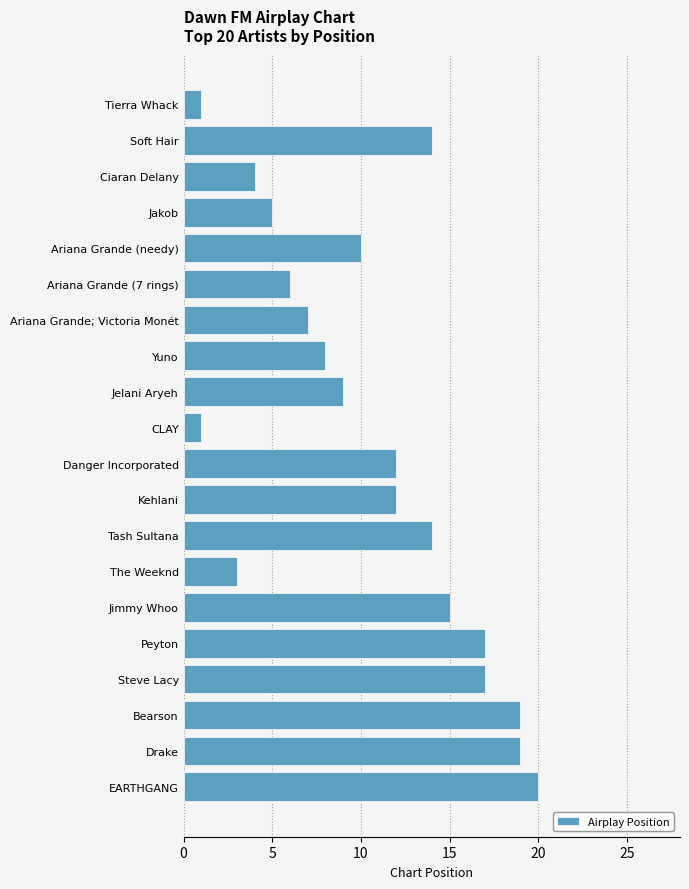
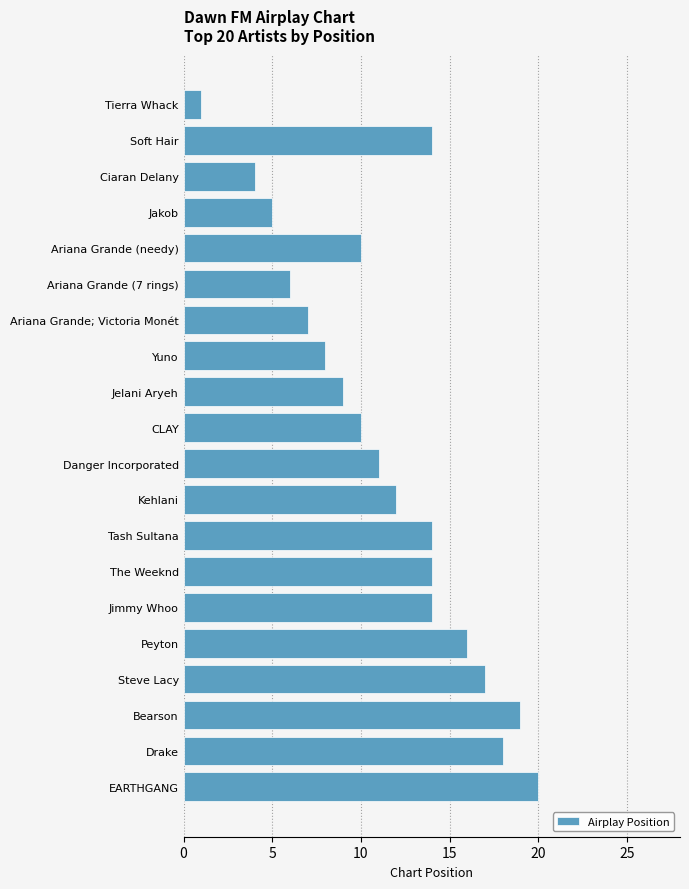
CLAY: 1 -> 10
Danger Incorporated: 12 -> 11
The Weeknd: 3 -> 14
Jimmy Whoo: 15 -> 14
Peyton: 17 -> 16
Drake: 19 -> 18
